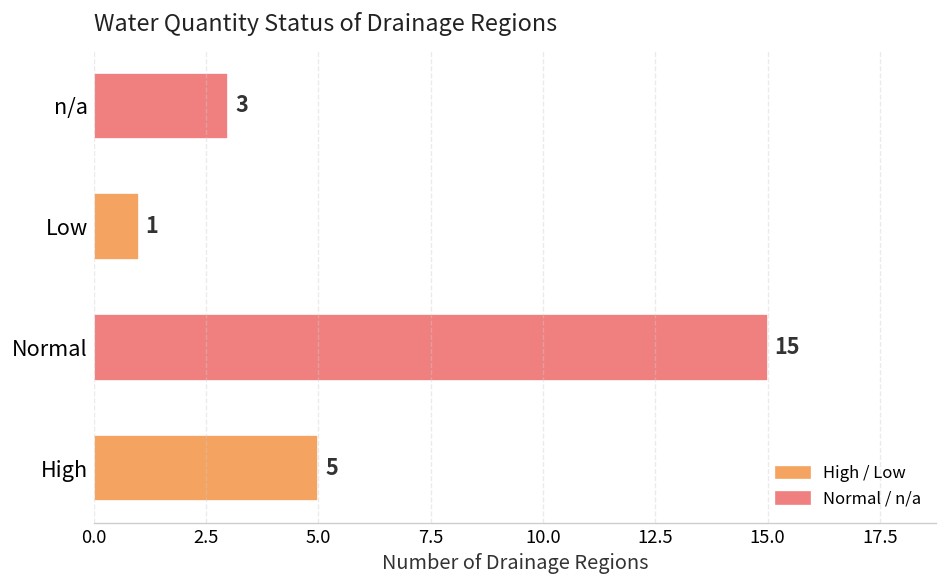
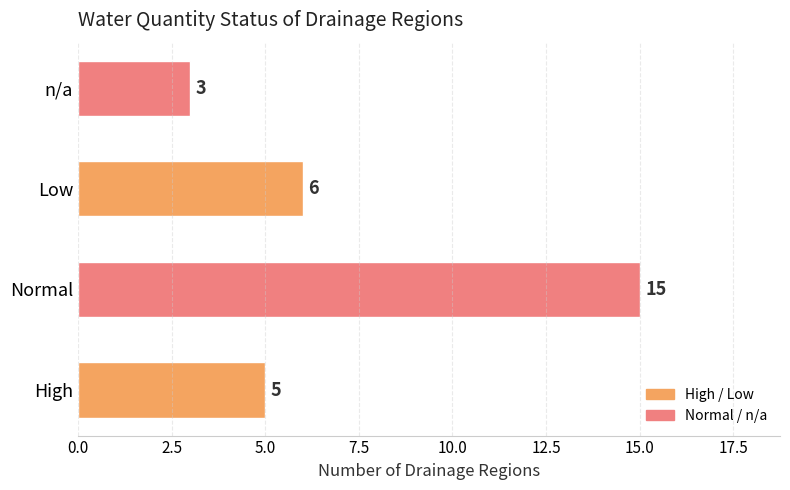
Low: 1 -> 6
